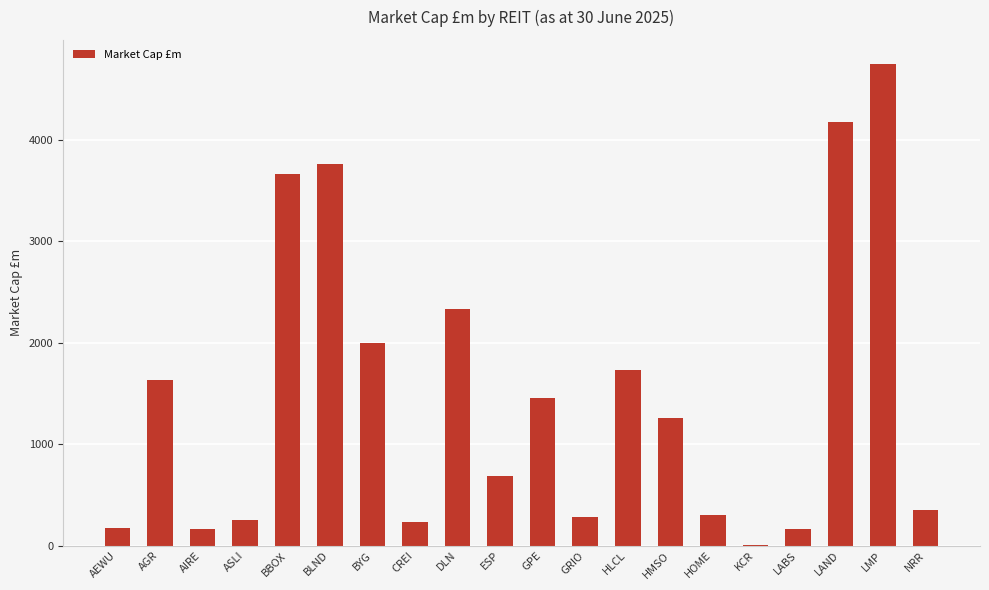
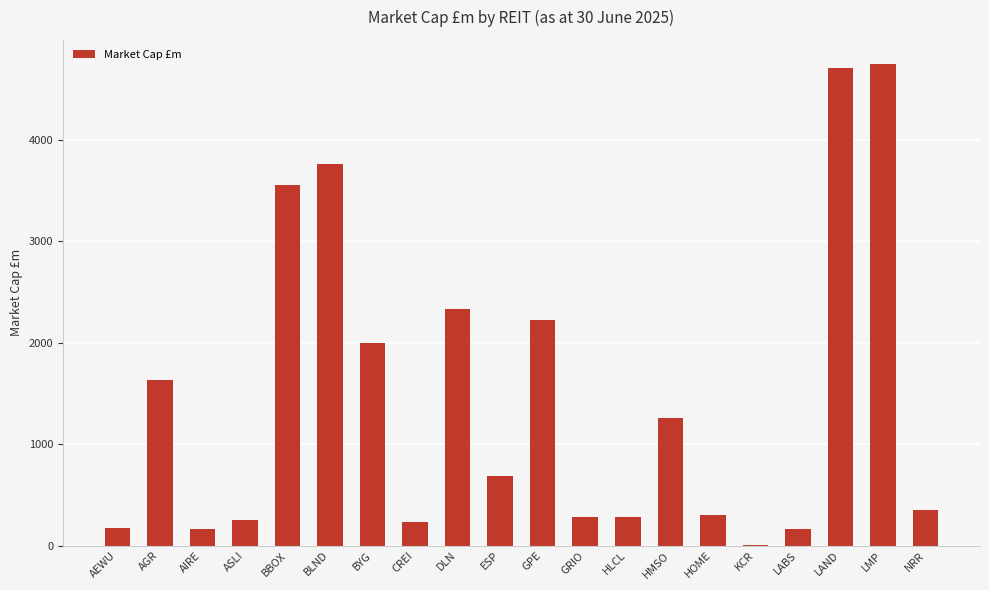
BBOX: 3660 -> 3550
GPE: 1460 -> 2220
HLCL: 1730 -> 280
LAND: 4170 -> 4700
